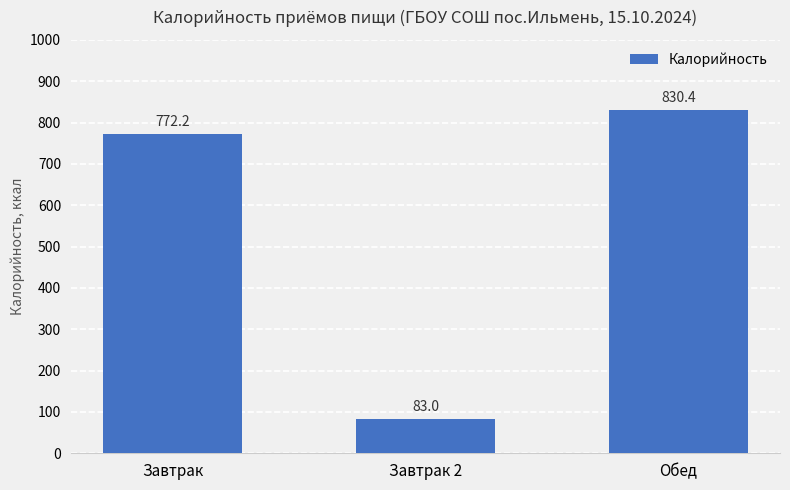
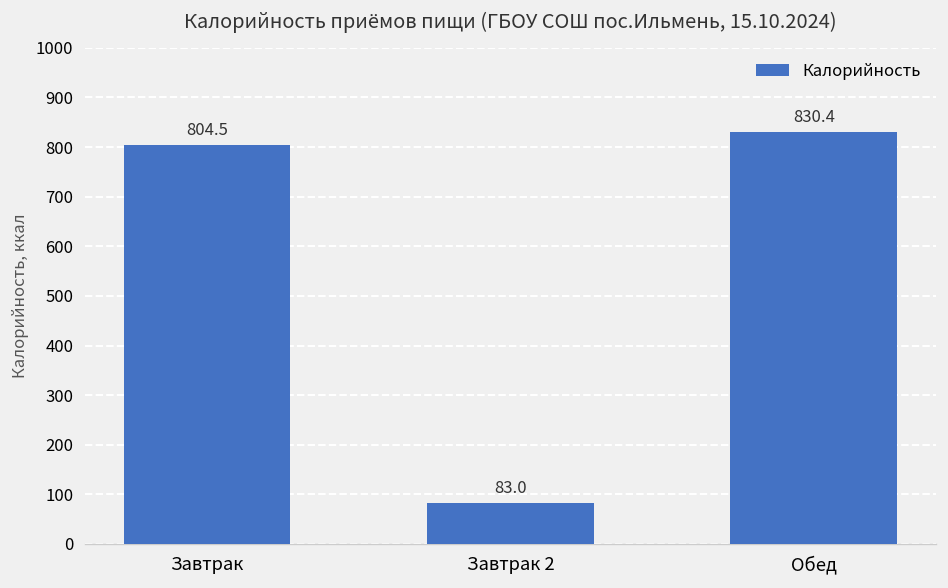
Завтрак: 772.2 -> 804.5
